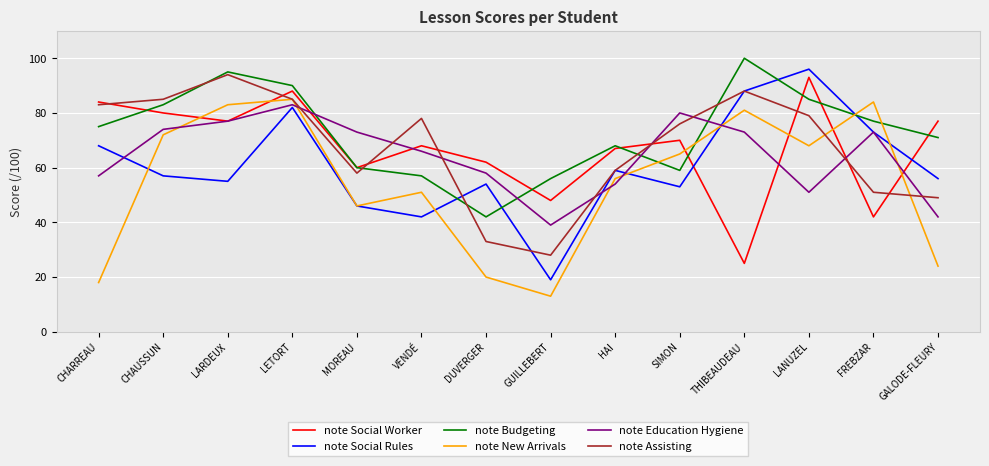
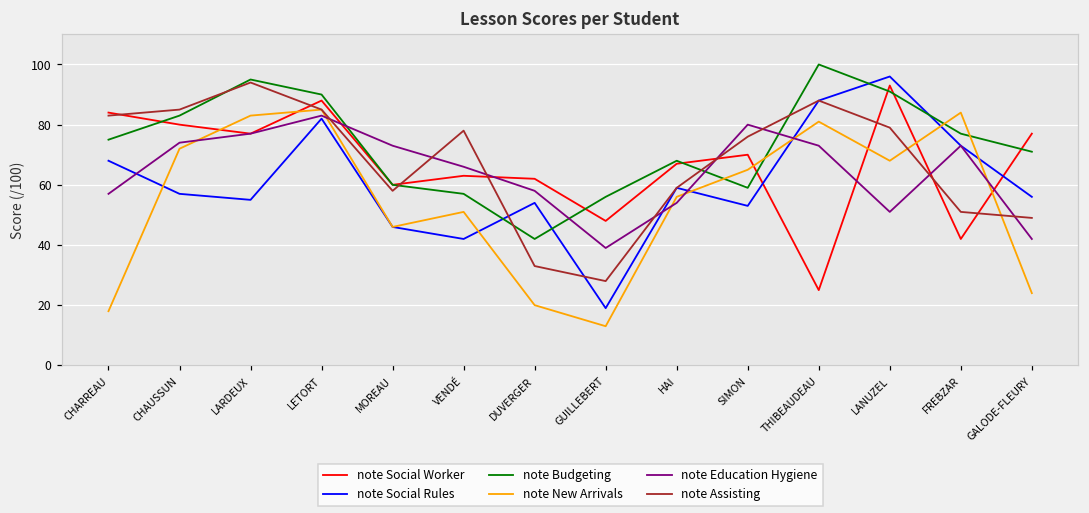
note Social Worker, VENDÉ: 68 -> 63
note Budgeting, LANUZEL: 85 -> 91
